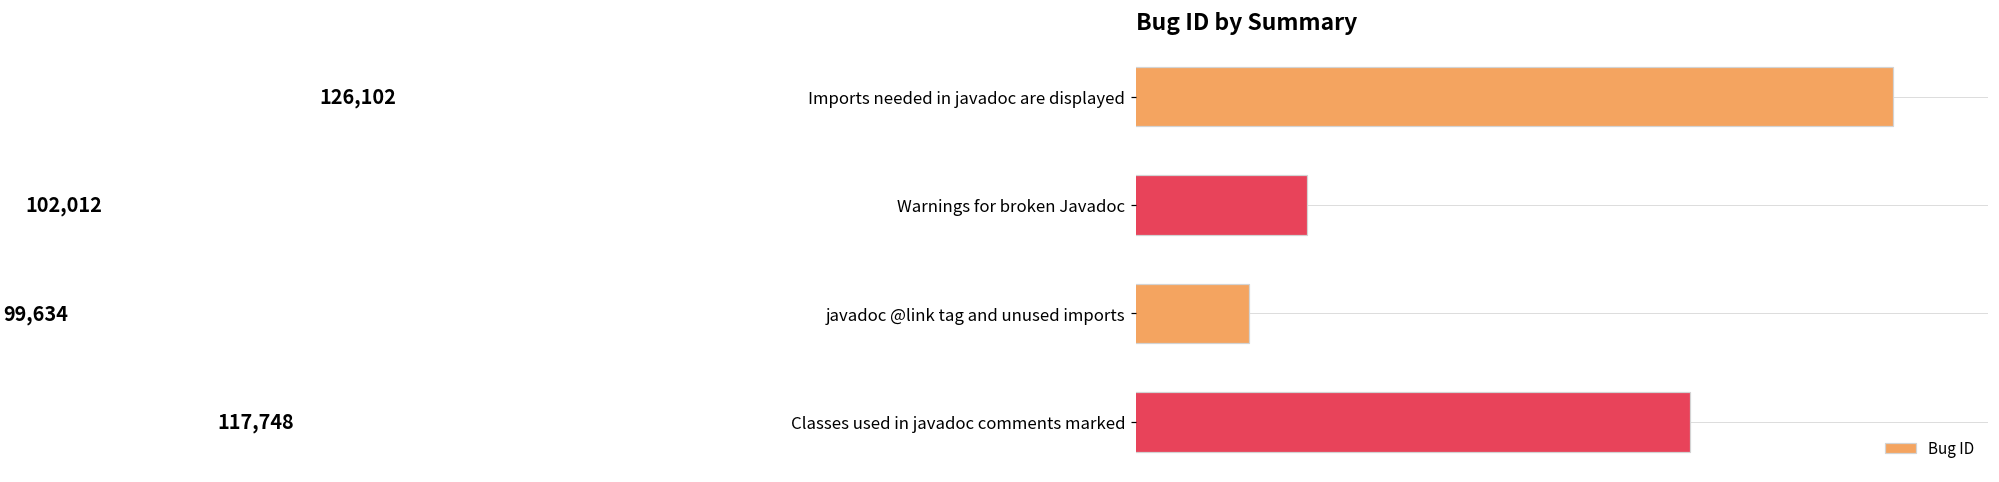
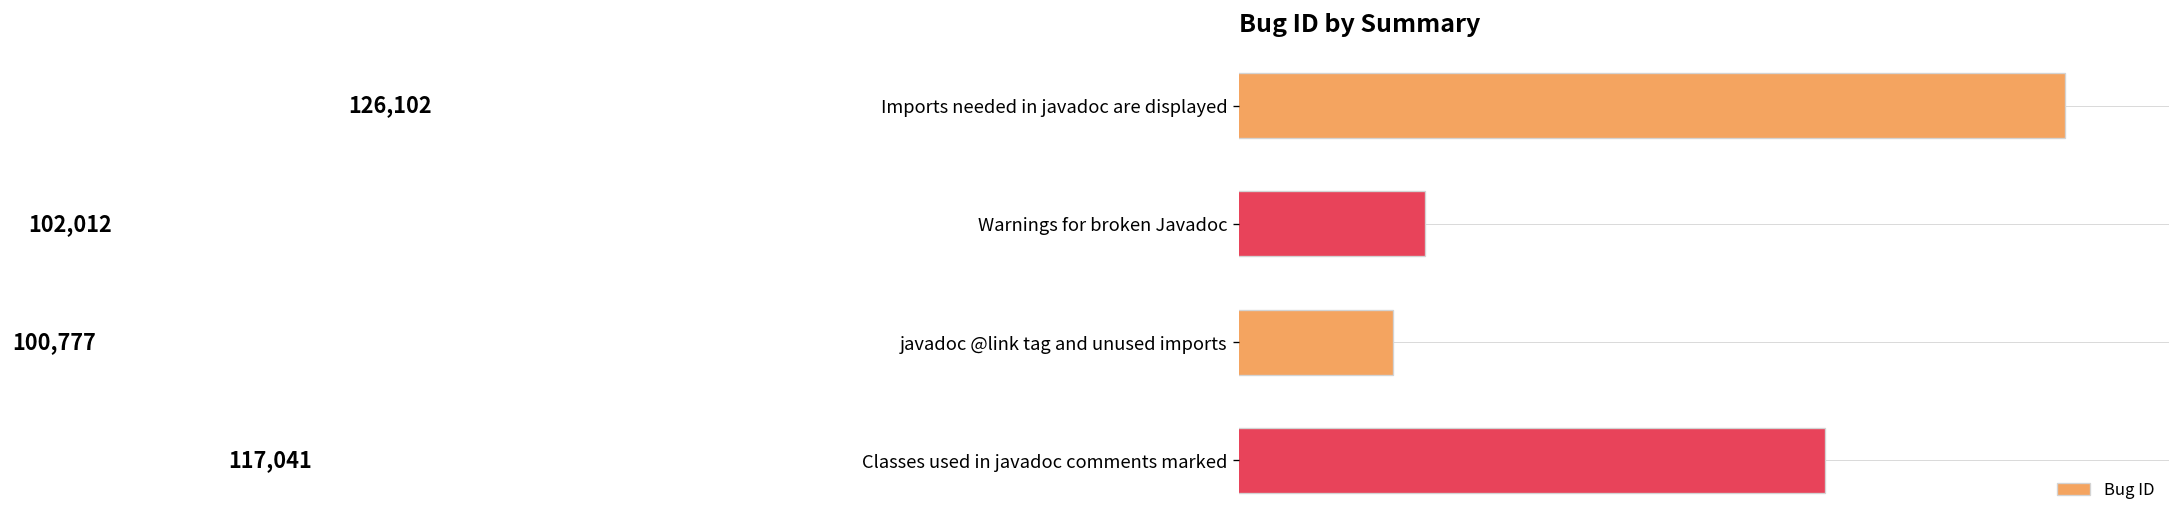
Bug ID, javadoc @link tag and unused imports: 99,634 -> 100,777
Bug ID, Classes used in javadoc comments marked: 117,748 -> 117,041
